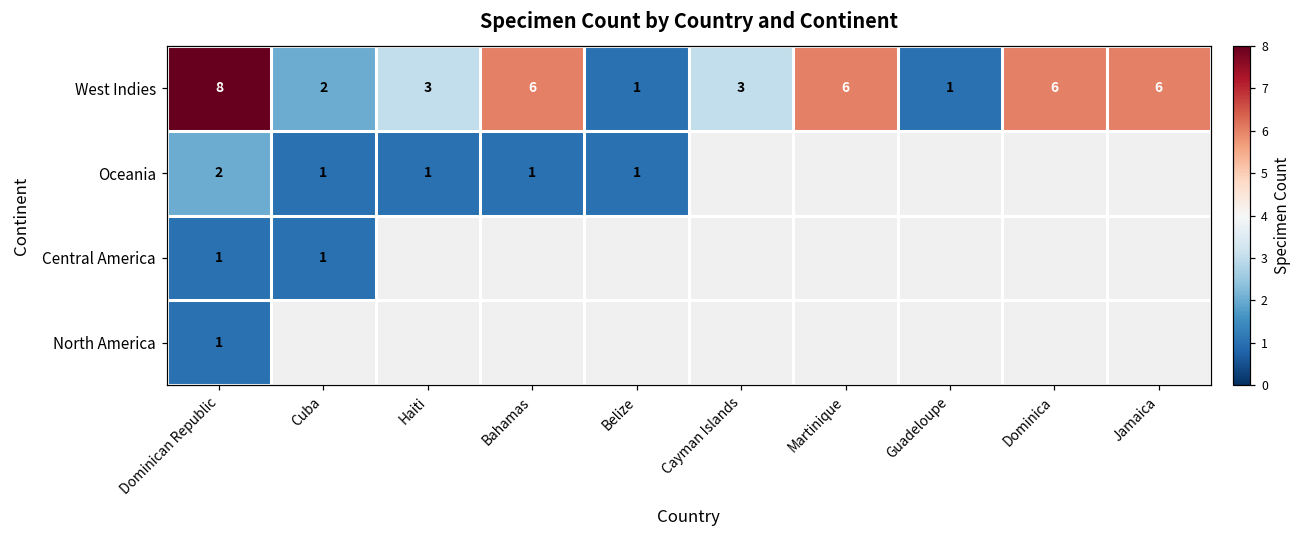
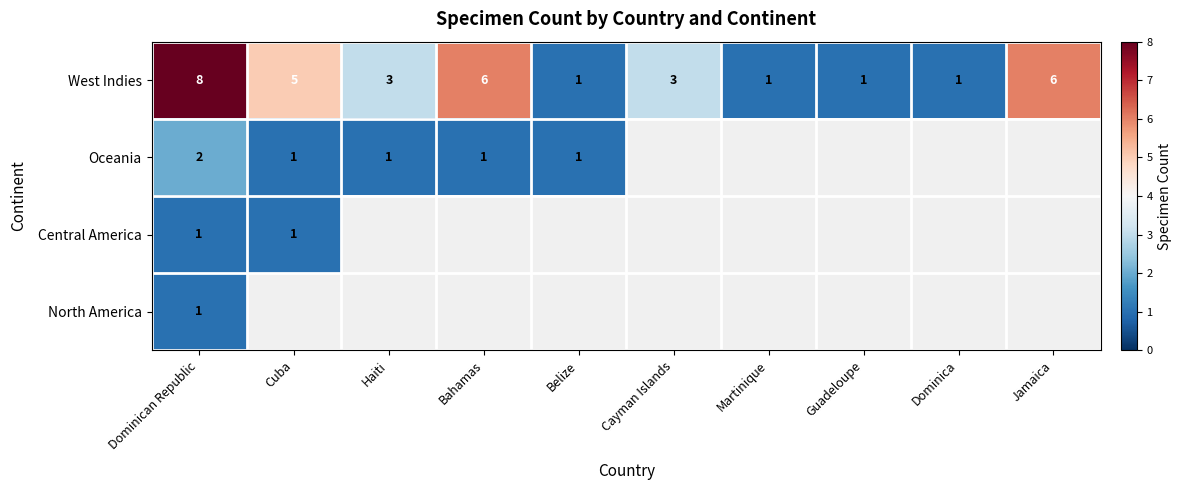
West Indies, Cuba: 2 -> 5
West Indies, Martinique: 6 -> 1
West Indies, Dominica: 6 -> 1
